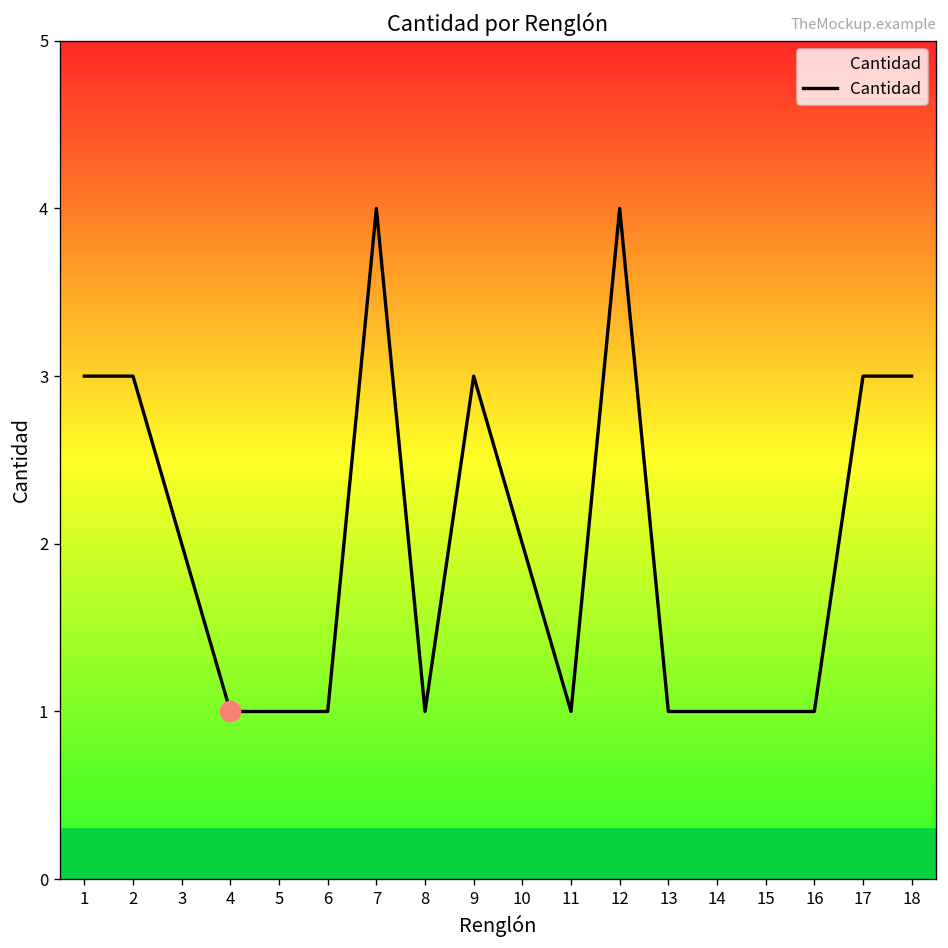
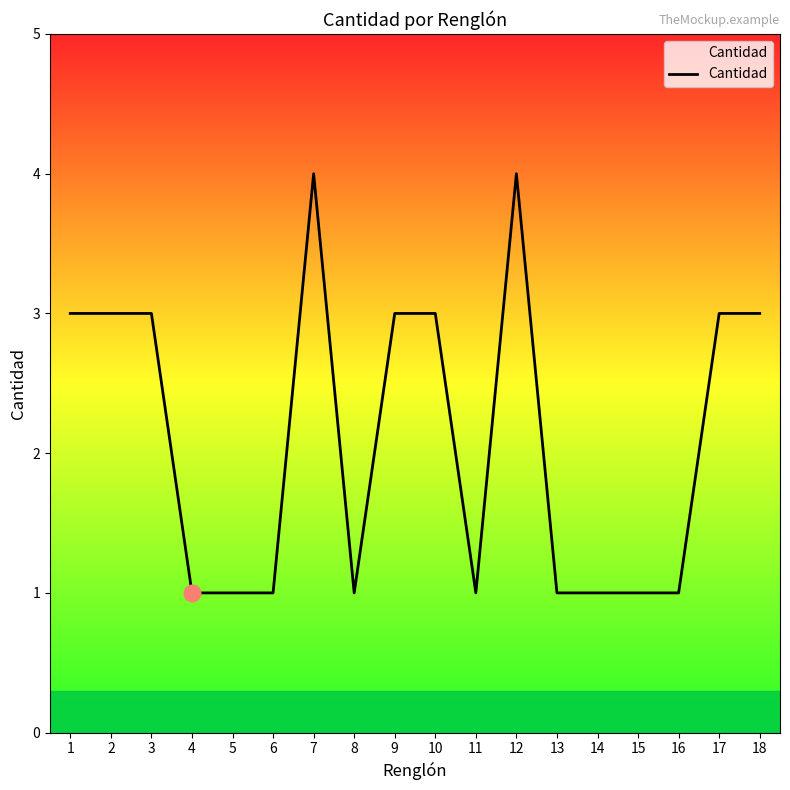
Cantidad, 3: 2 -> 3
Cantidad, 10: 2 -> 3
